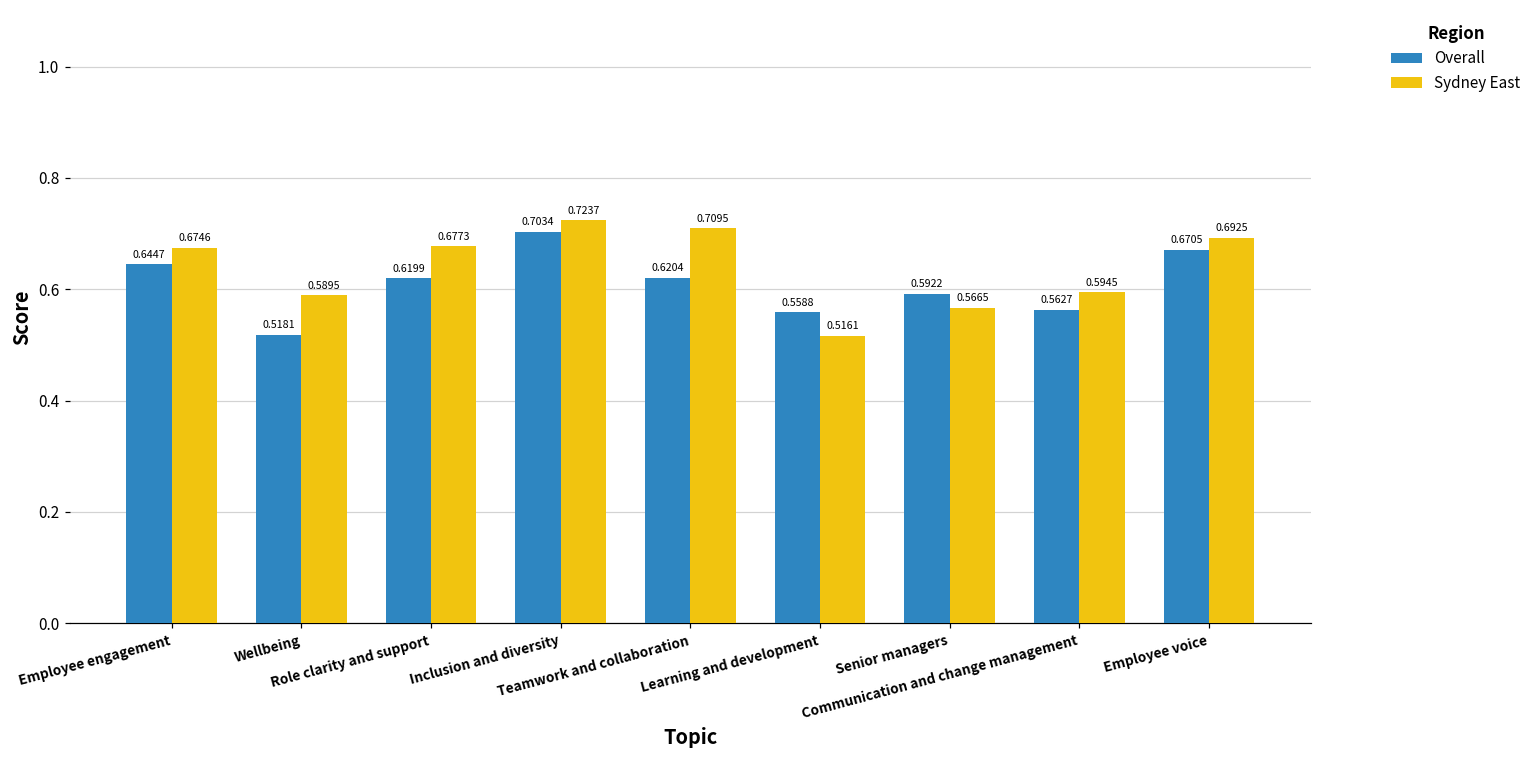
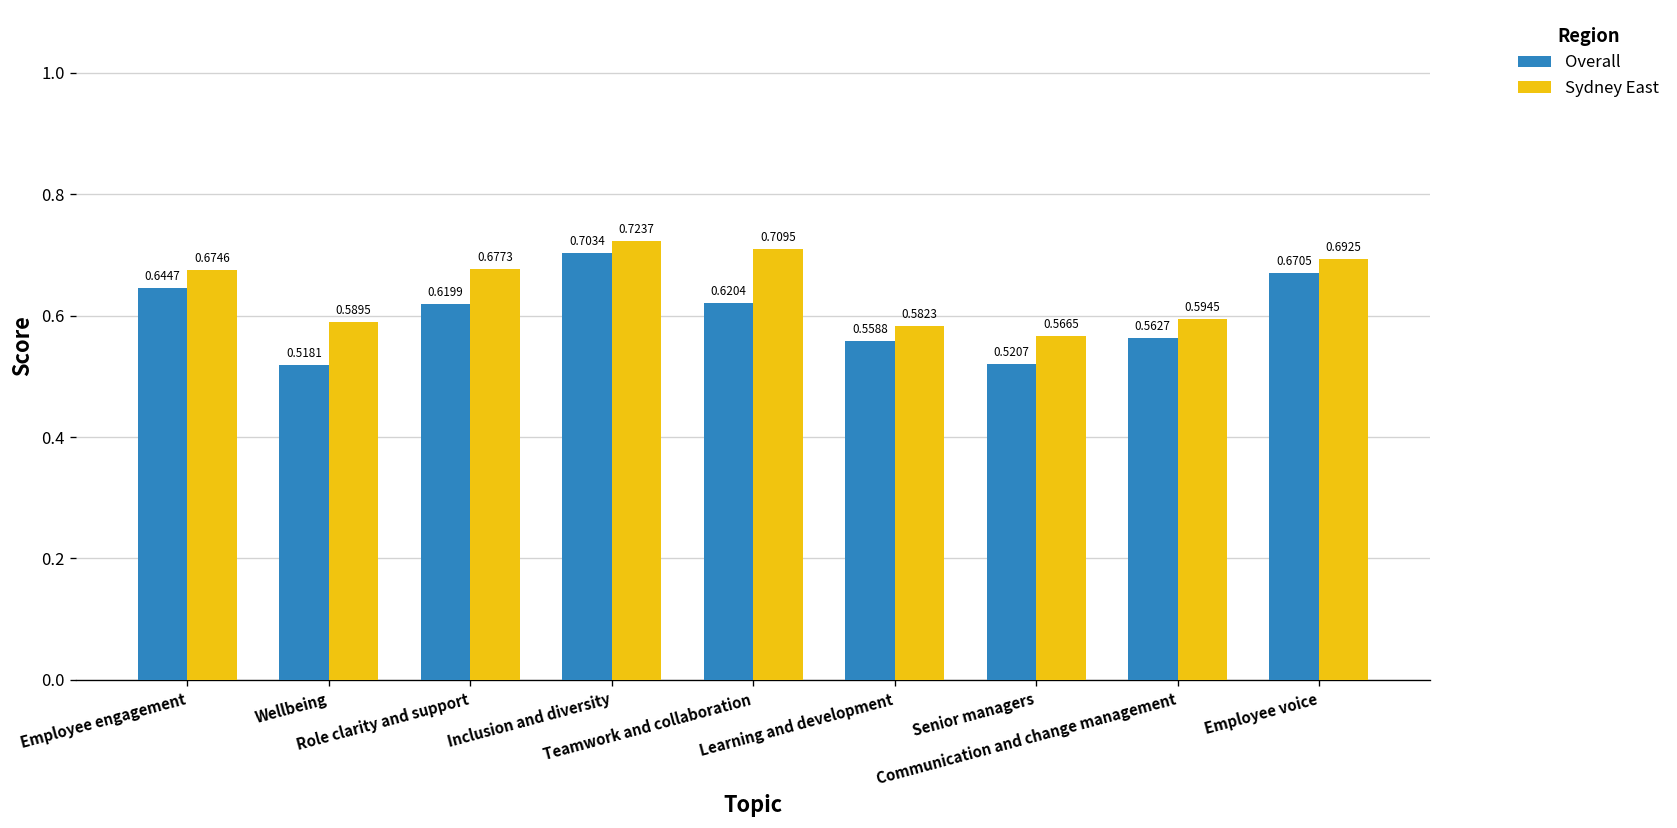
Sydney East, Learning and development: 0.5161 -> 0.5823
Overall, Senior managers: 0.5922 -> 0.5207
